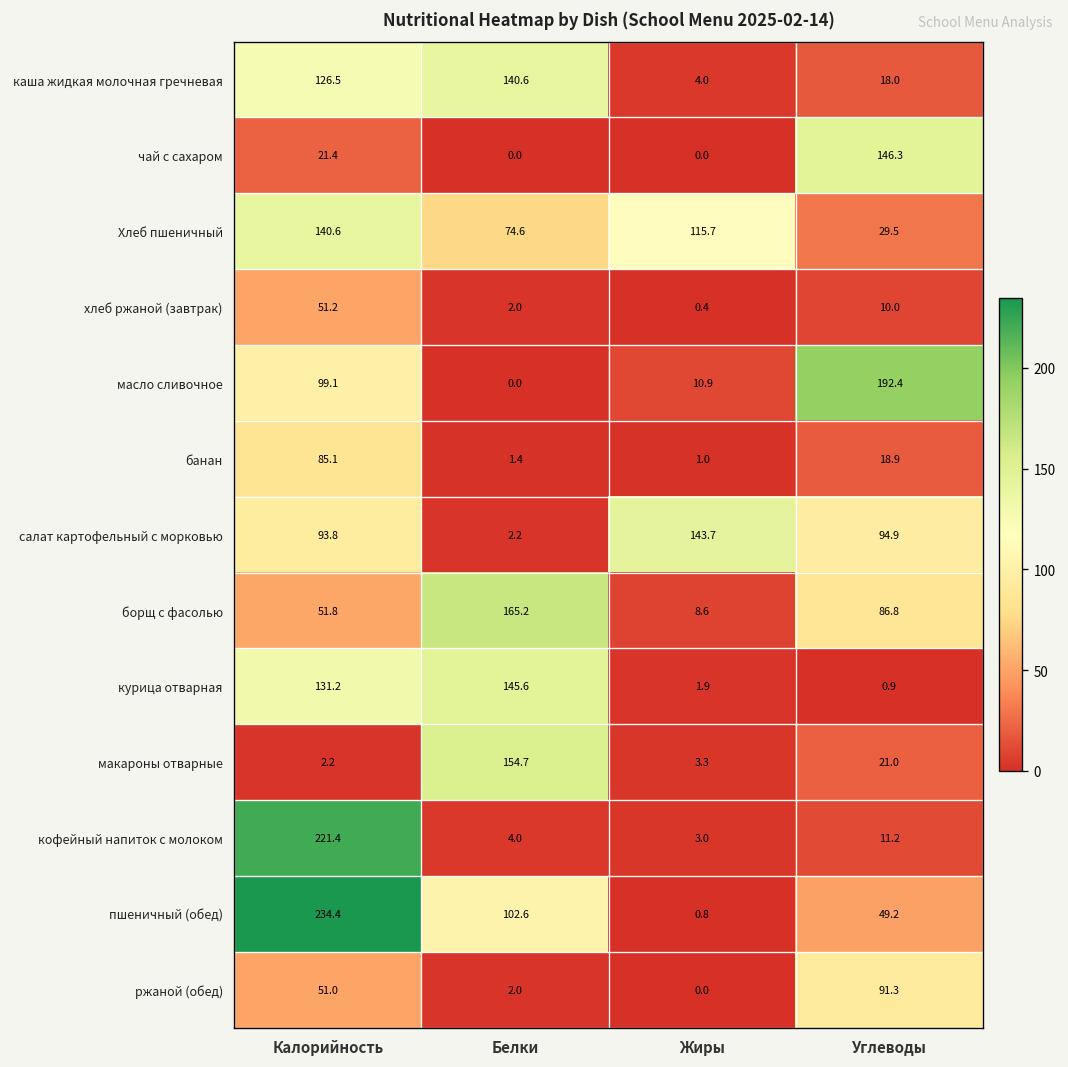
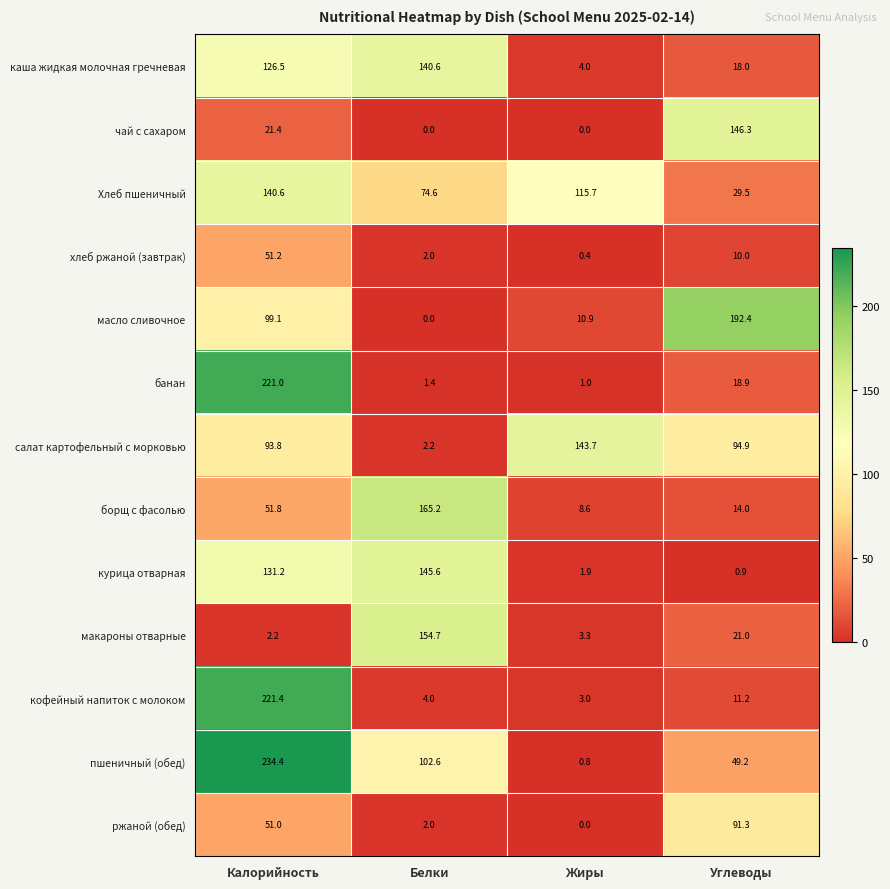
банан, Калорийность: 85.1 -> 221.0
борщ с фасолью, Углеводы: 86.8 -> 14.0
